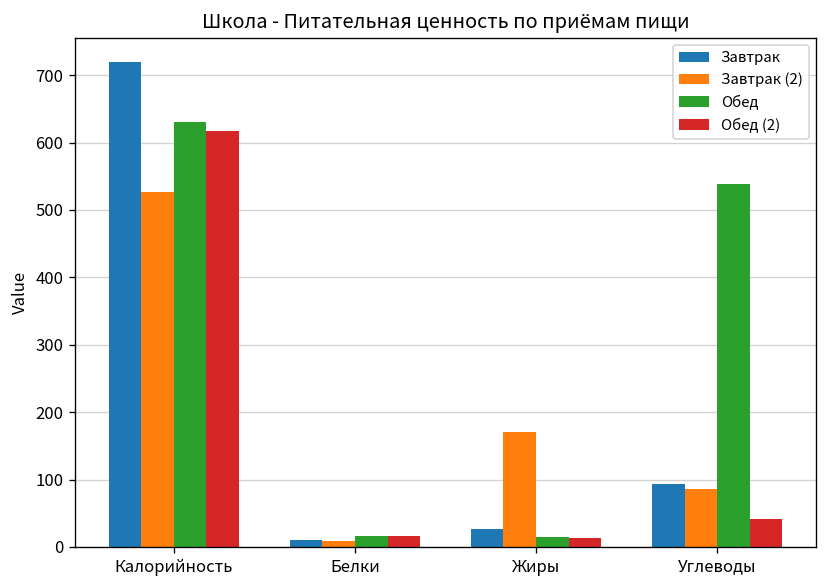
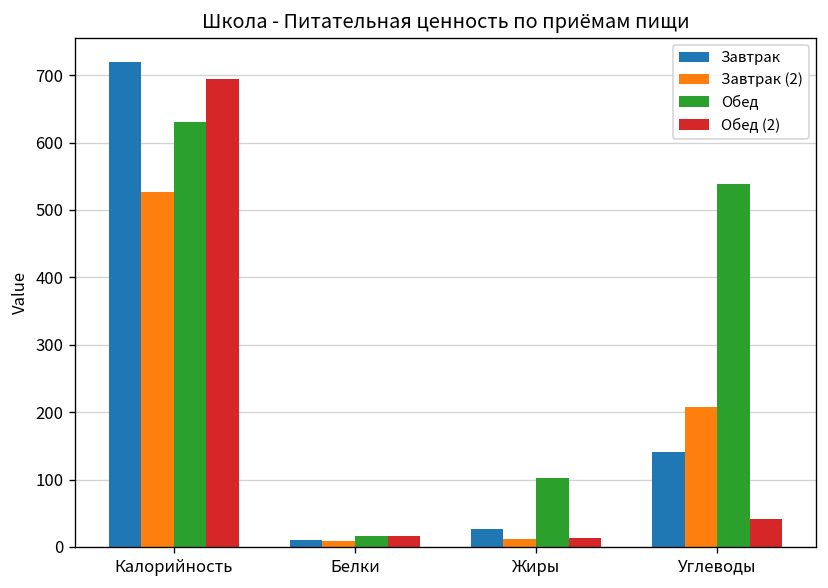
Обед (2), Калорийность: 620 -> 690
Завтрак (2), Жиры: 170 -> 10
Обед, Жиры: 10 -> 100
Завтрак, Углеводы: 90 -> 140
Завтрак (2), Углеводы: 90 -> 210
